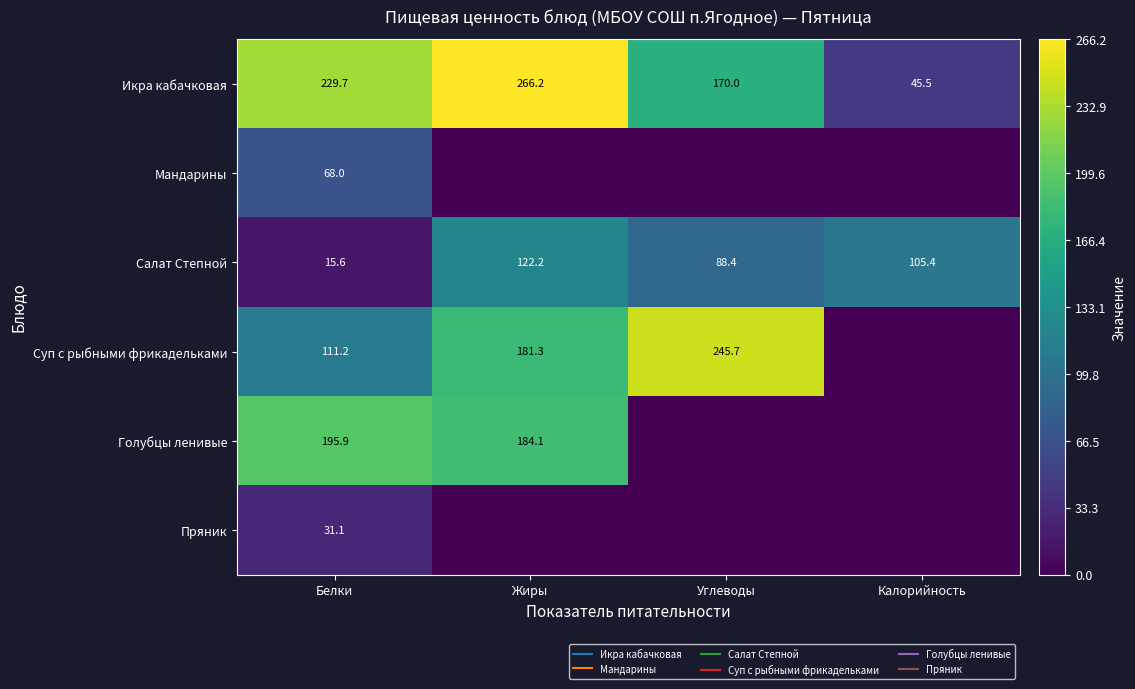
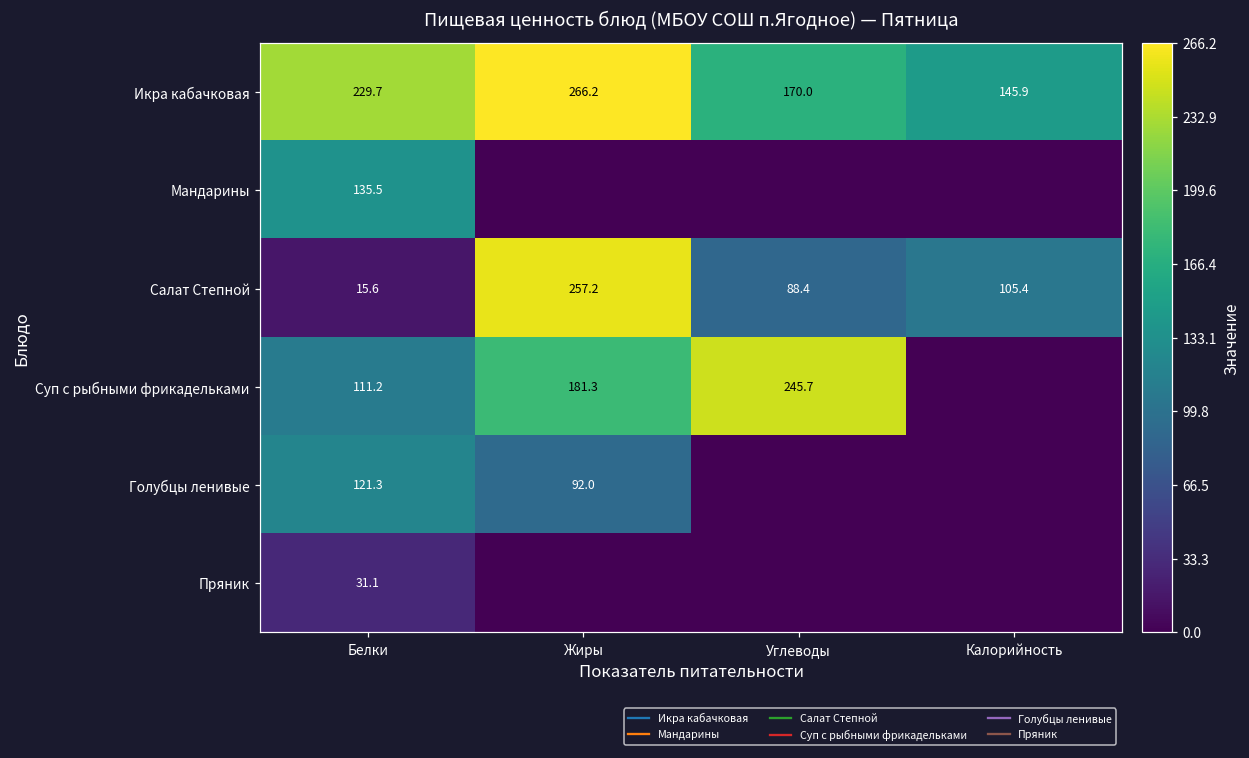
Икра кабачковая, Калорийность: 45.5 -> 145.9
Мандарины, Белки: 68.0 -> 135.5
Салат Степной, Жиры: 122.2 -> 257.2
Голубцы ленивые, Белки: 195.9 -> 121.3
Голубцы ленивые, Жиры: 184.1 -> 92.0
